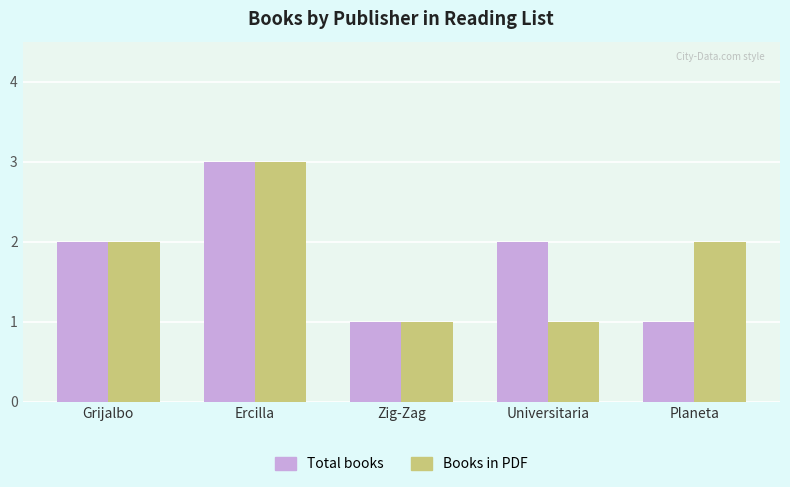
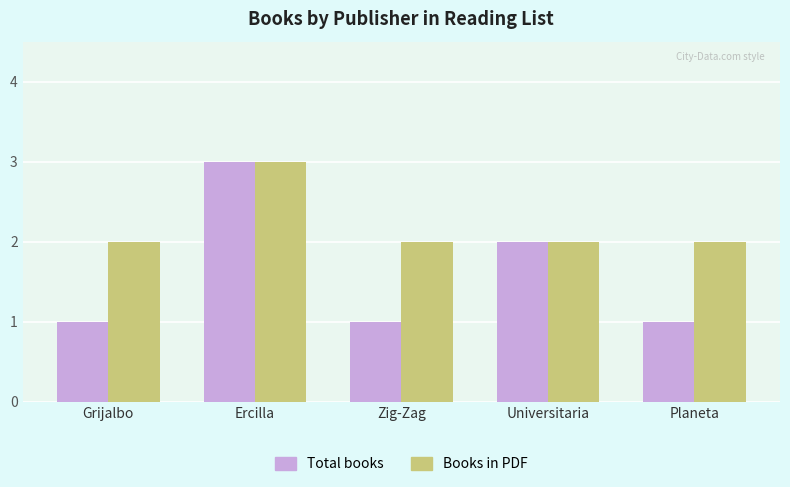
Total books, Grijalbo: 2 -> 1
Books in PDF, Zig-Zag: 1 -> 2
Books in PDF, Universitaria: 1 -> 2
